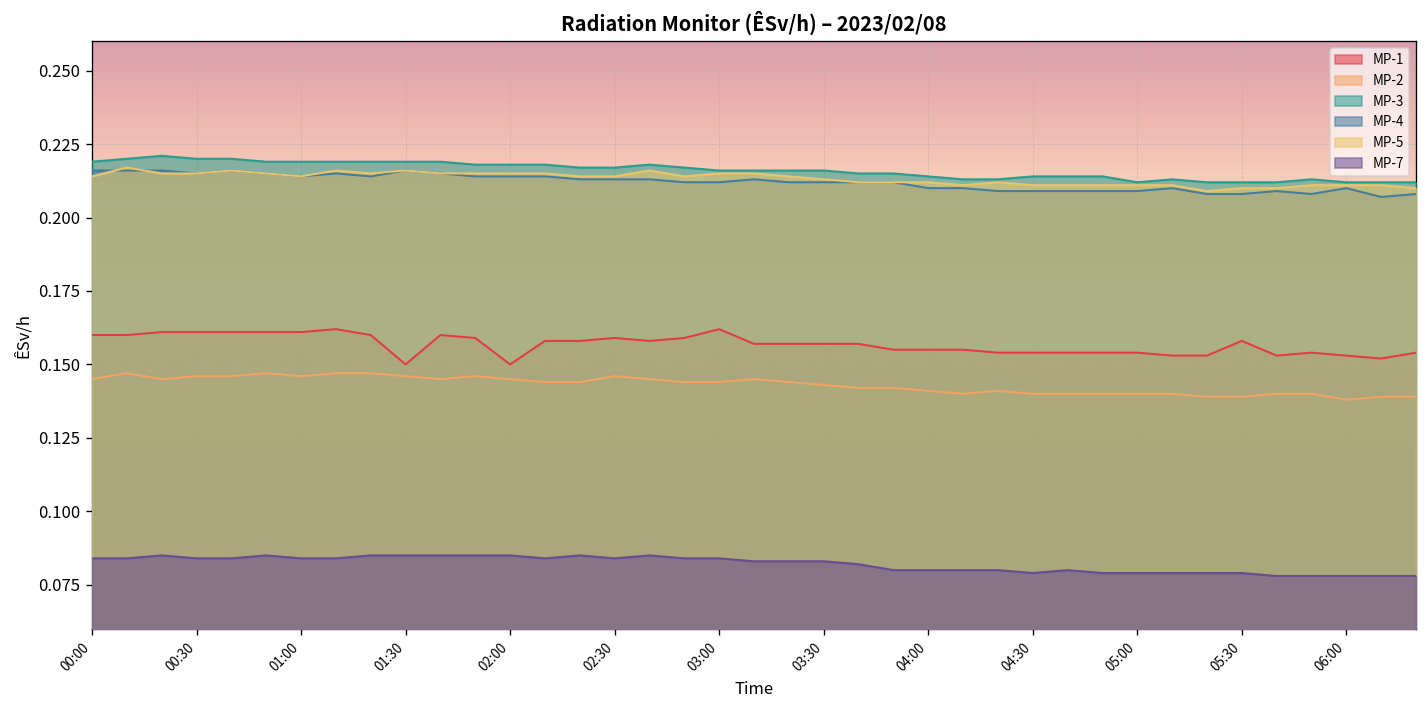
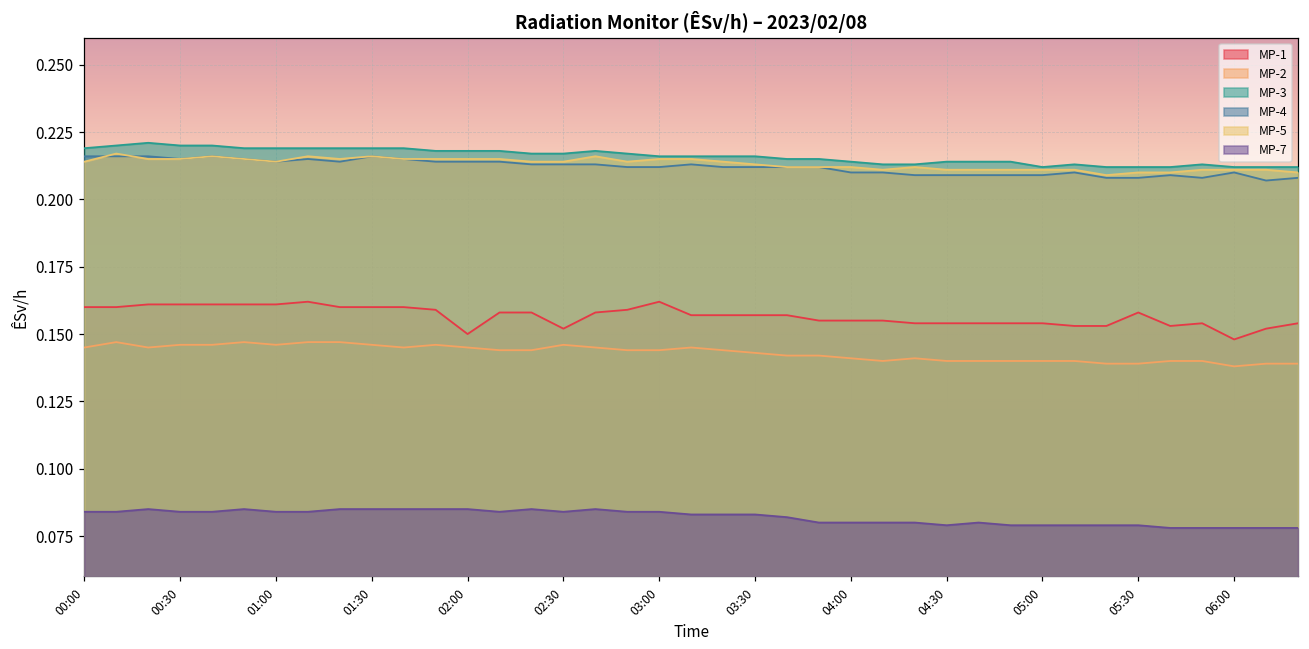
MP-1, 01:30: 0.15 -> 0.16
MP-1, 02:30: 0.159 -> 0.152
MP-1, 06:00: 0.153 -> 0.148
